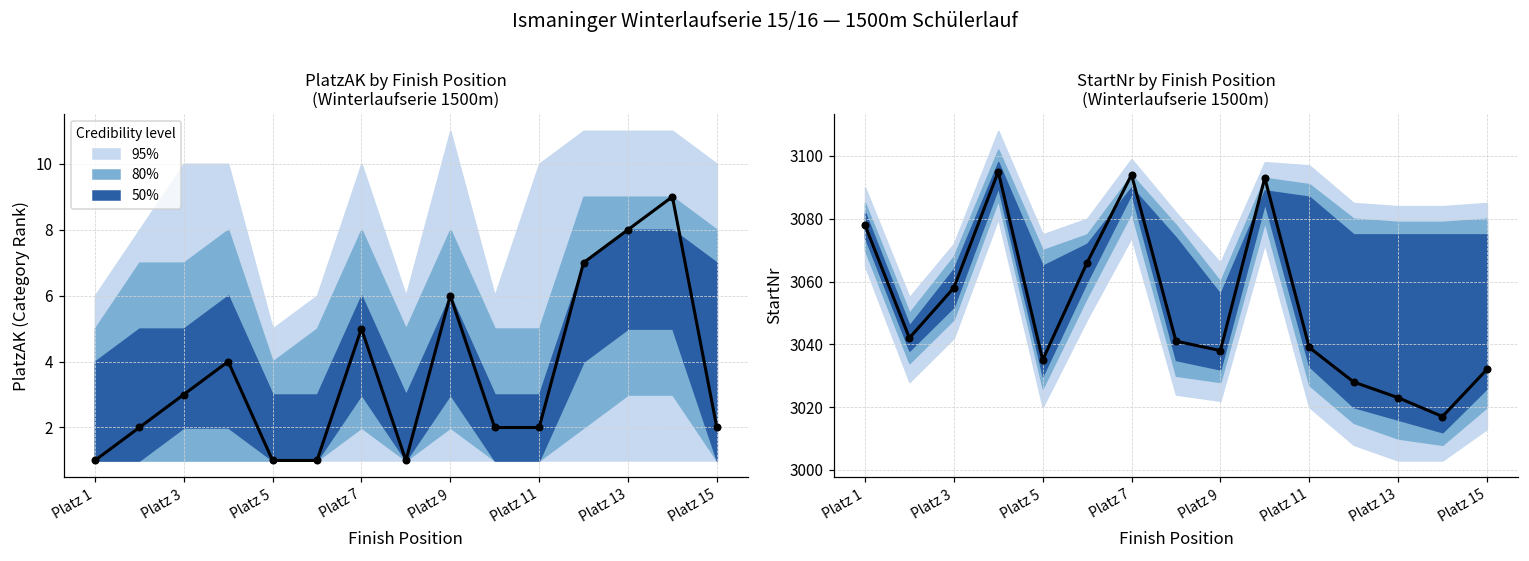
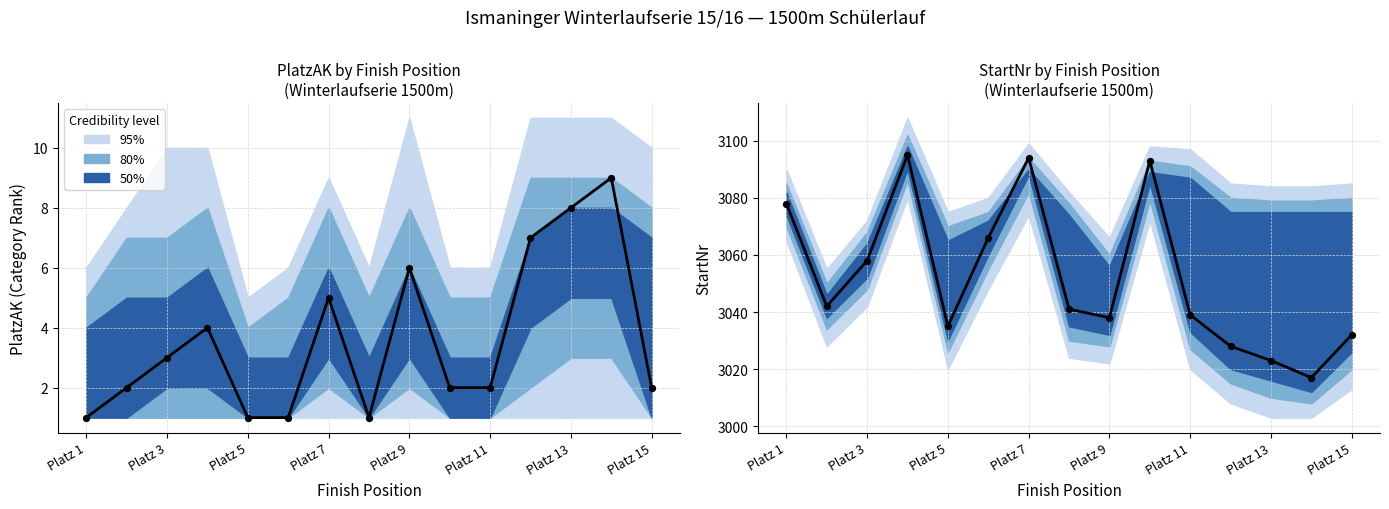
PlatzAK by Finish Position (Winterlaufserie 1500m), 95%, Platz 7: 10 -> 9
PlatzAK by Finish Position (Winterlaufserie 1500m), 95%, Platz 11: 10 -> 6
